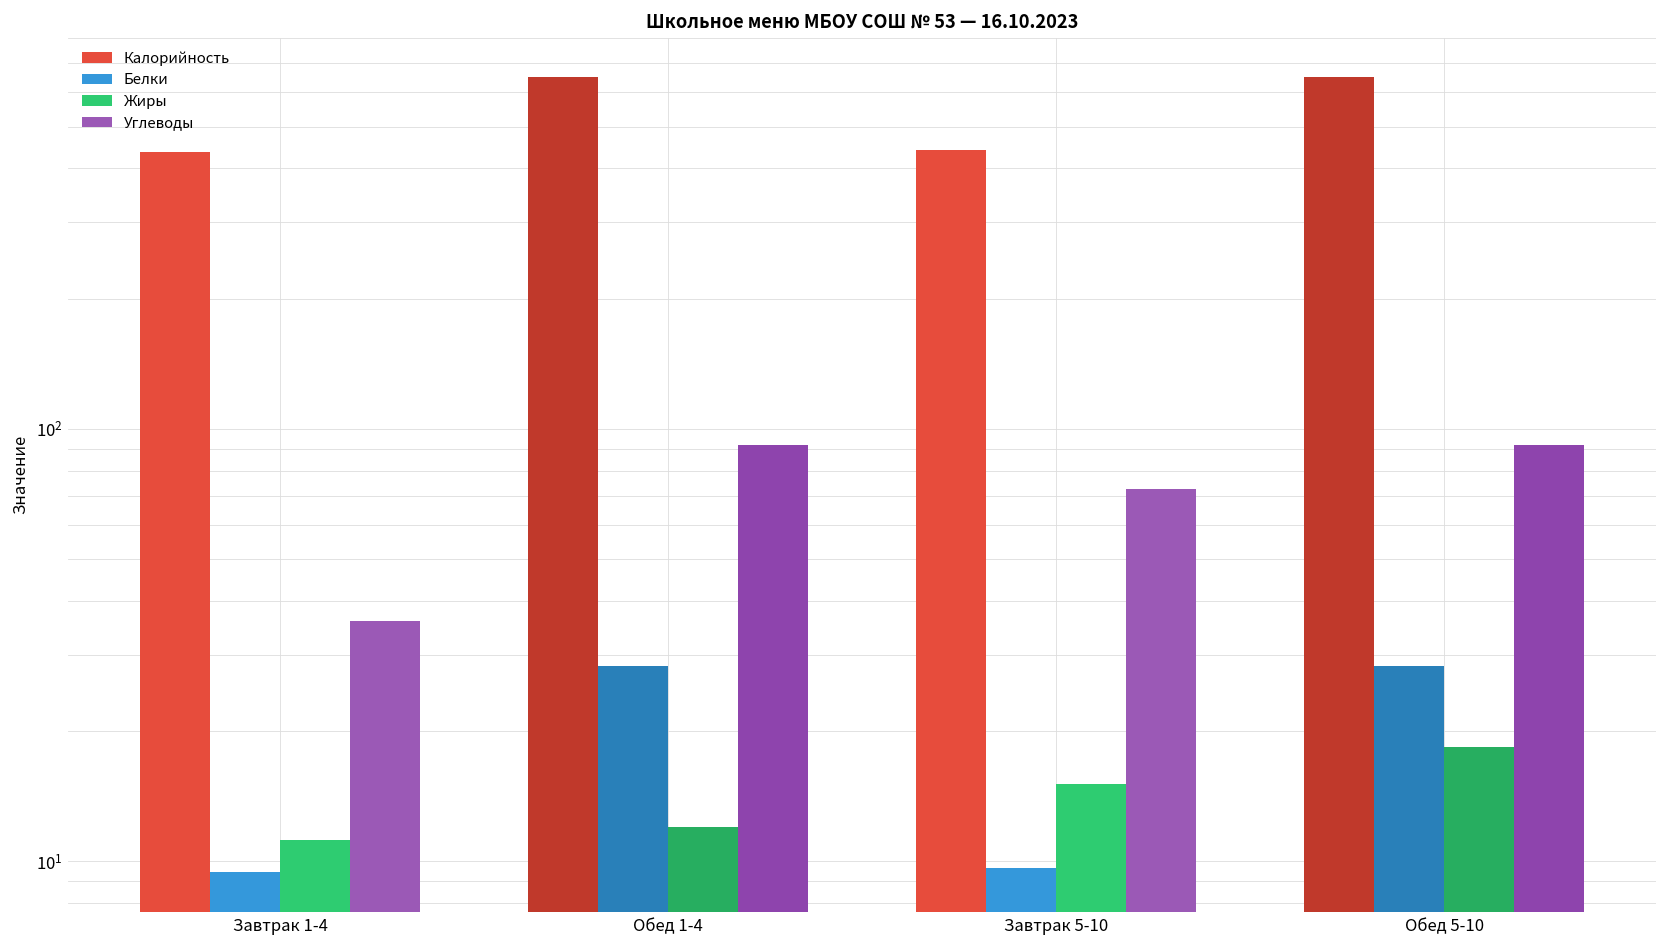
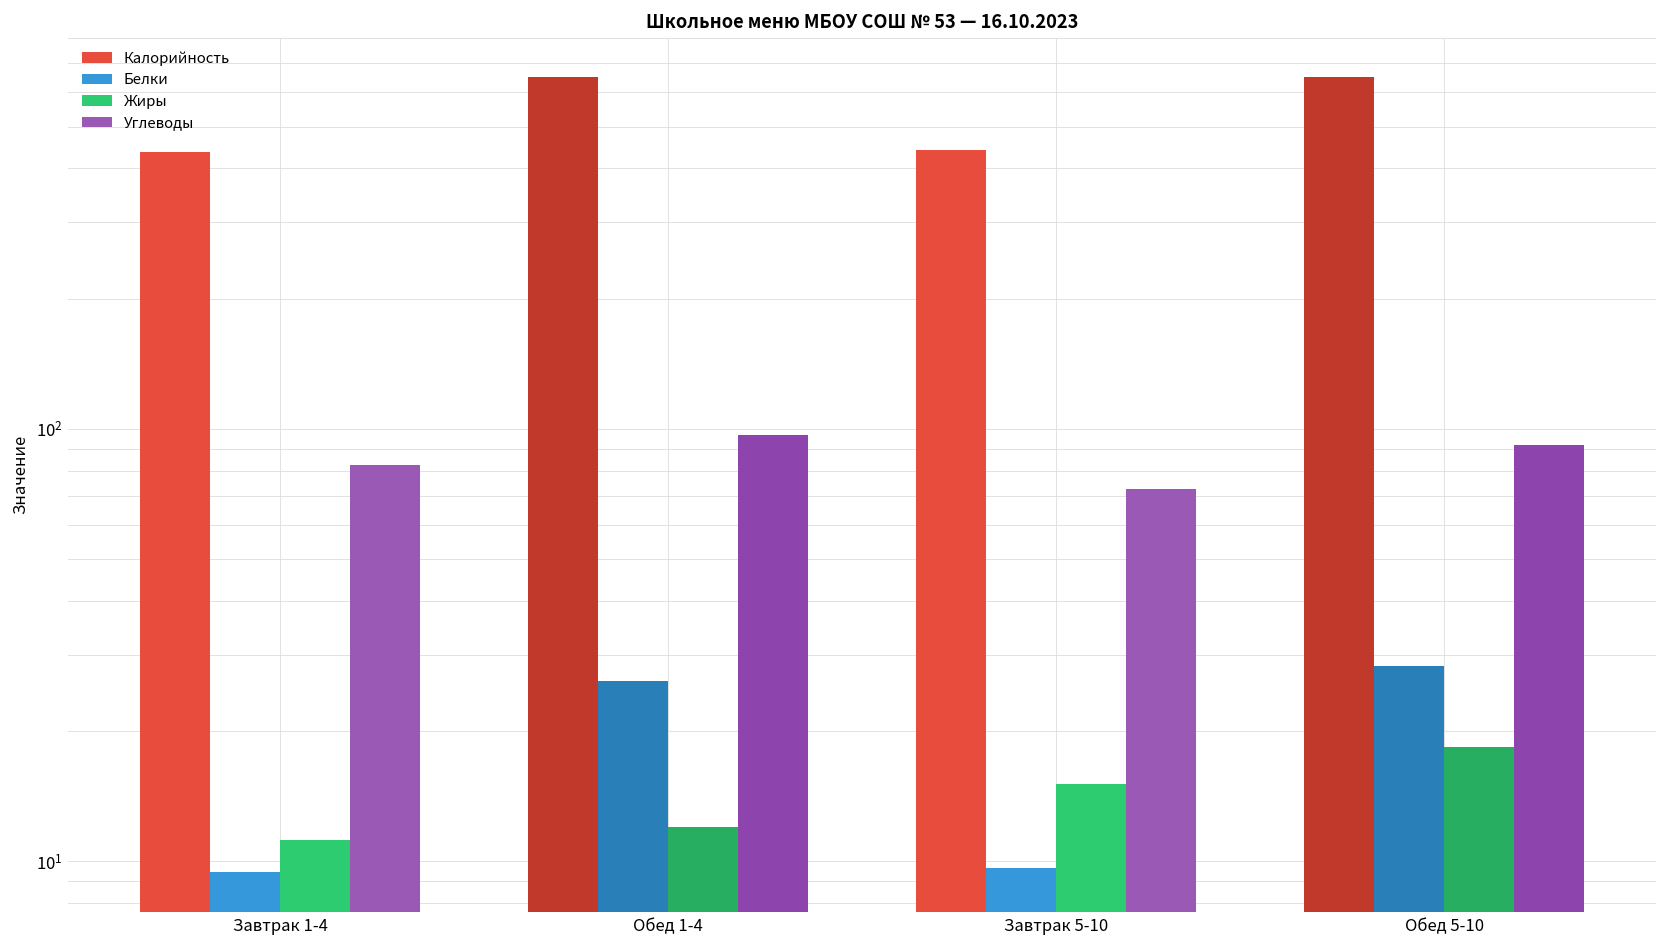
Углеводы, Завтрак 1-4: 36 -> 82
Белки, Обед 1-4: 28 -> 26
Углеводы, Обед 1-4: 92 -> 97
